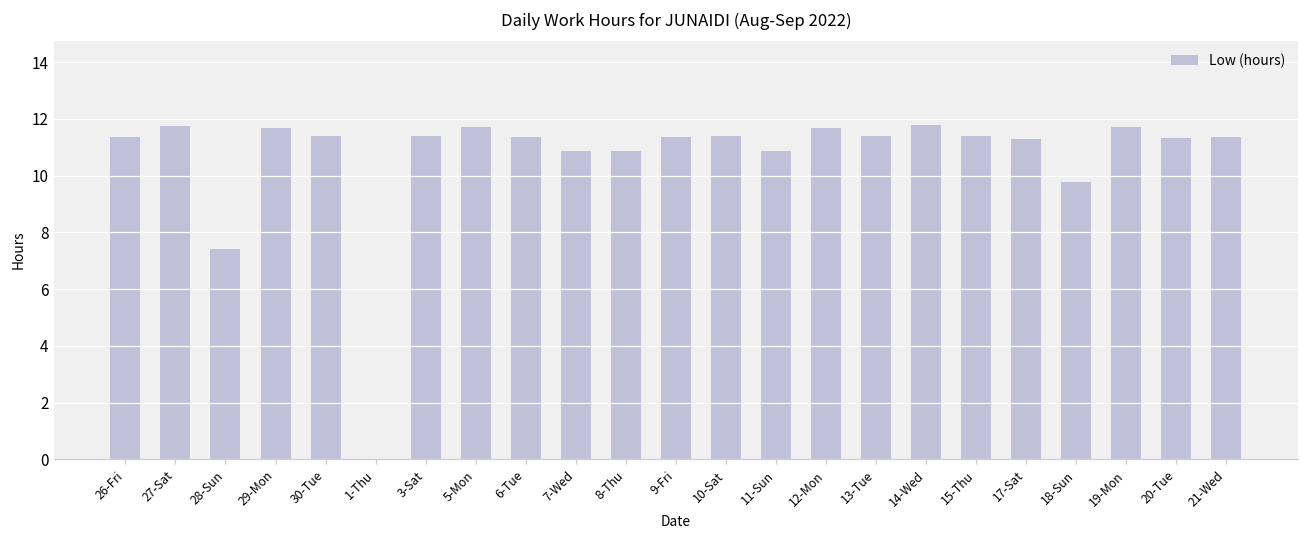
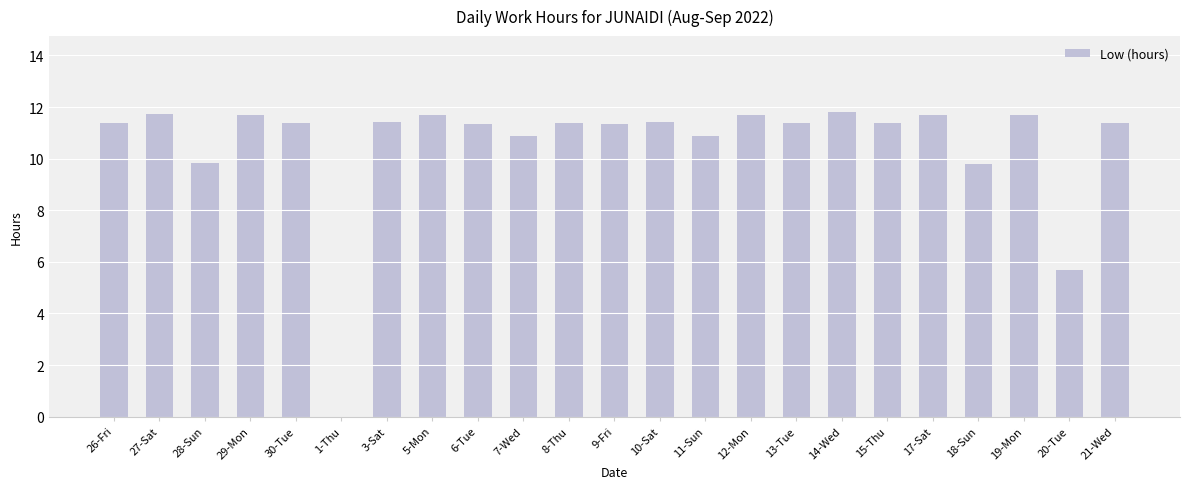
28-Sun: 7.4 -> 9.8
8-Thu: 10.9 -> 11.4
17-Sat: 11.3 -> 11.7
20-Tue: 11.3 -> 5.7
